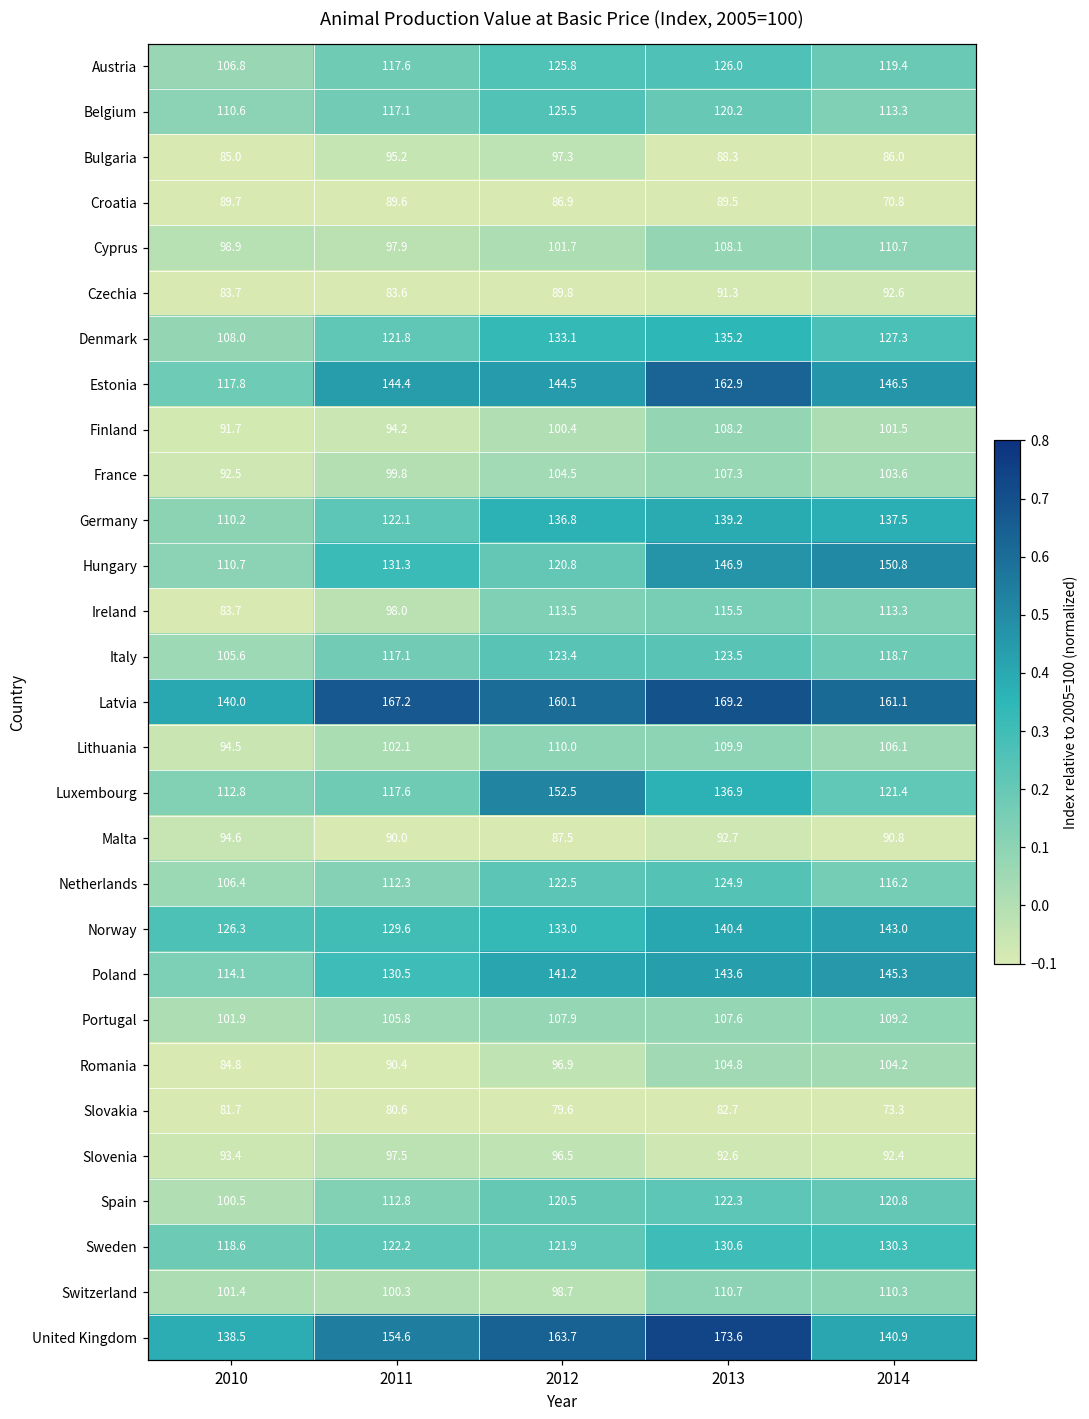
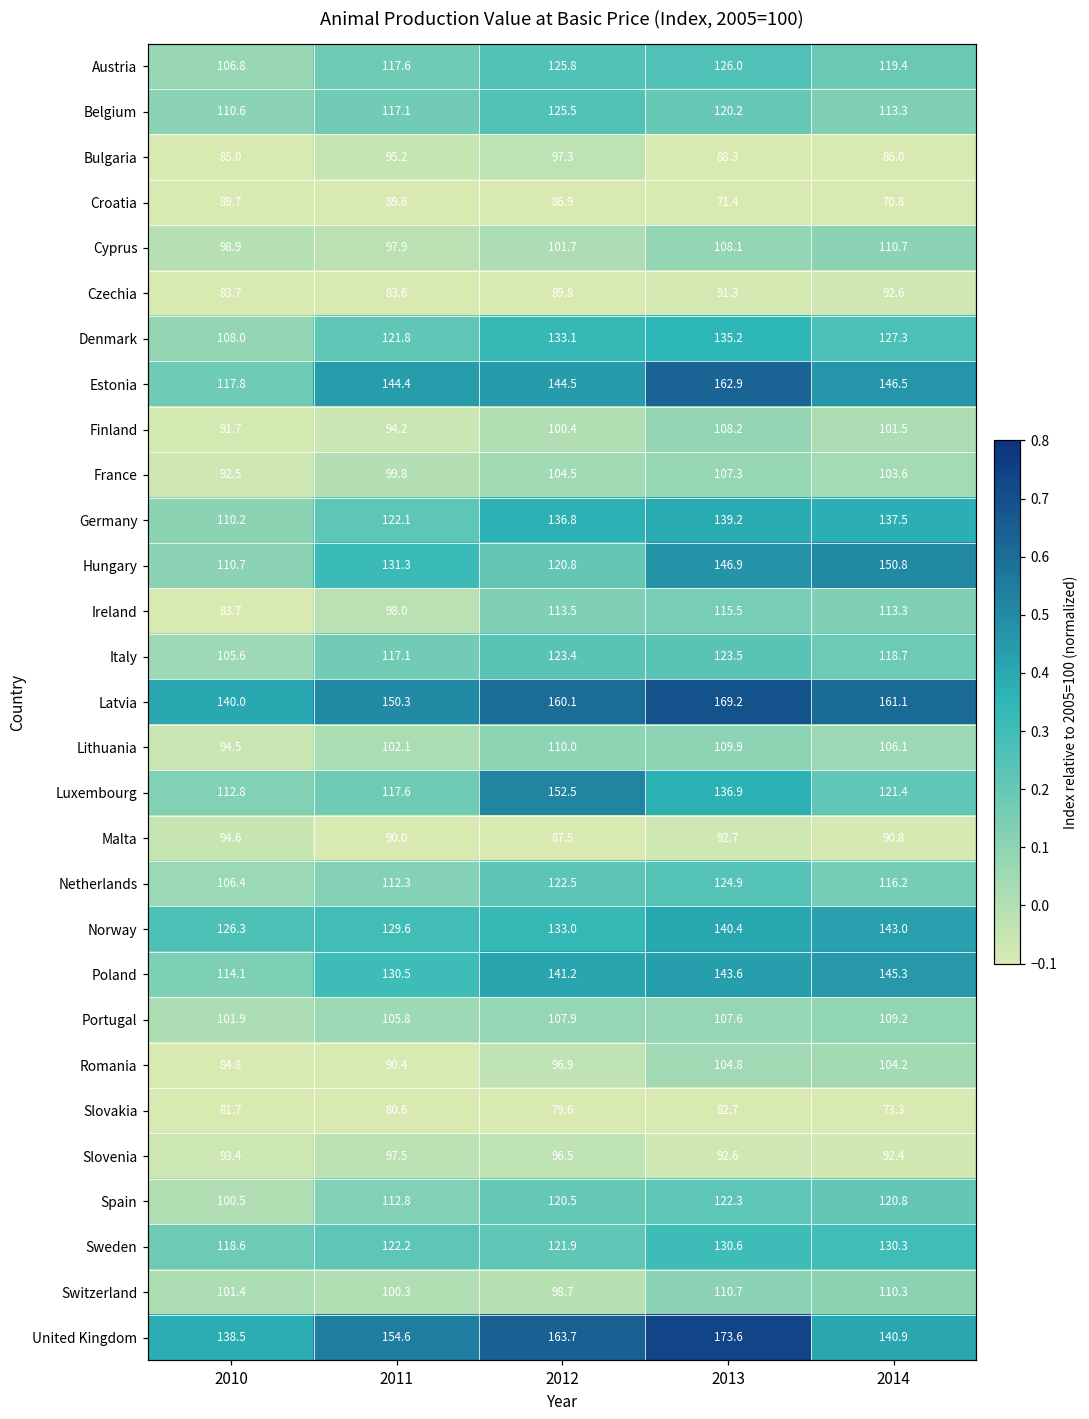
Croatia, 2013: 89.5 -> 71.4
Latvia, 2011: 167.2 -> 150.3
